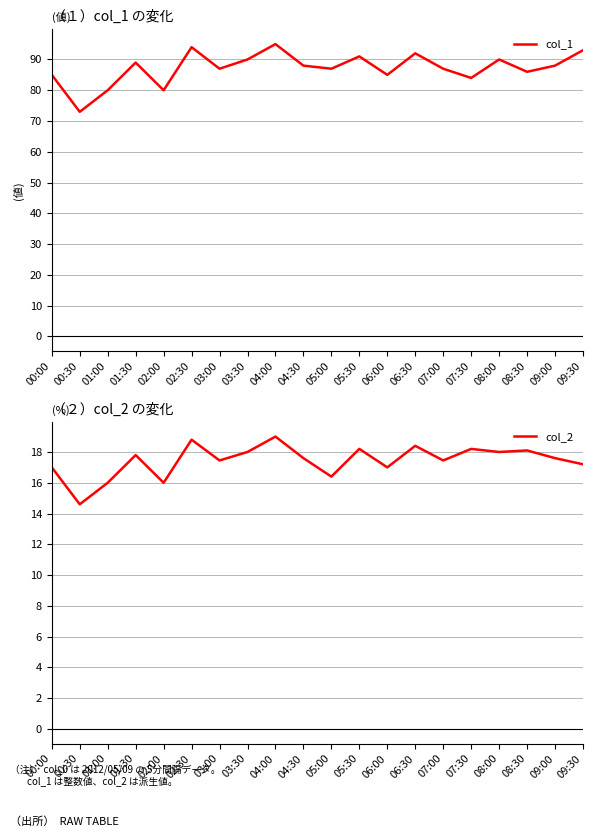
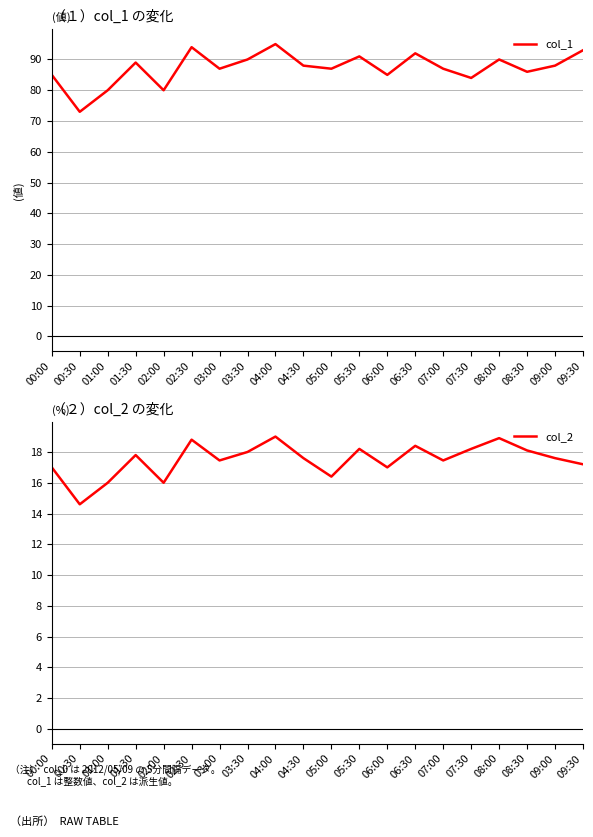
（２）col_2 の変化, 08:00: 18.0 -> 18.9
